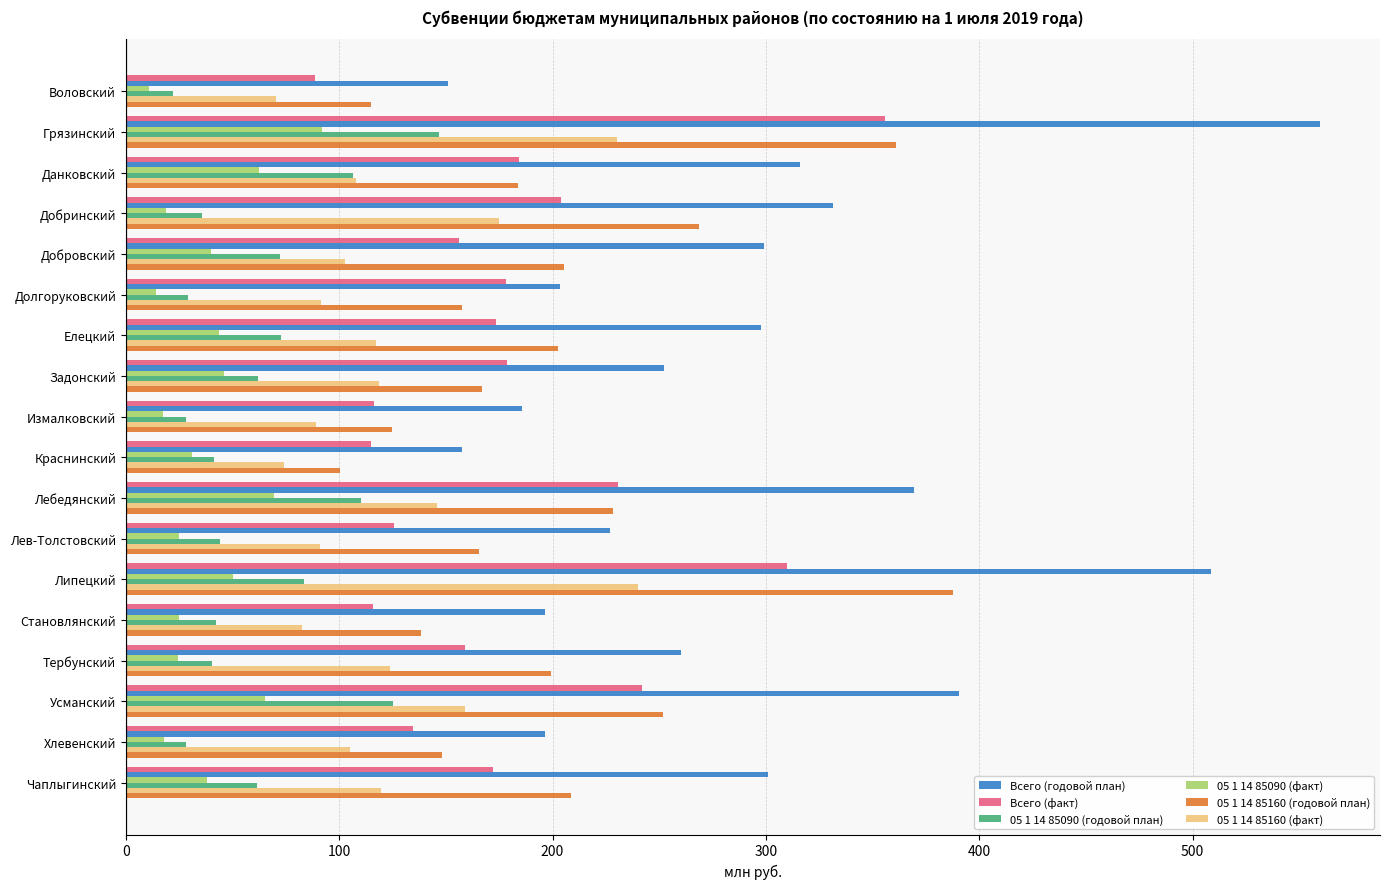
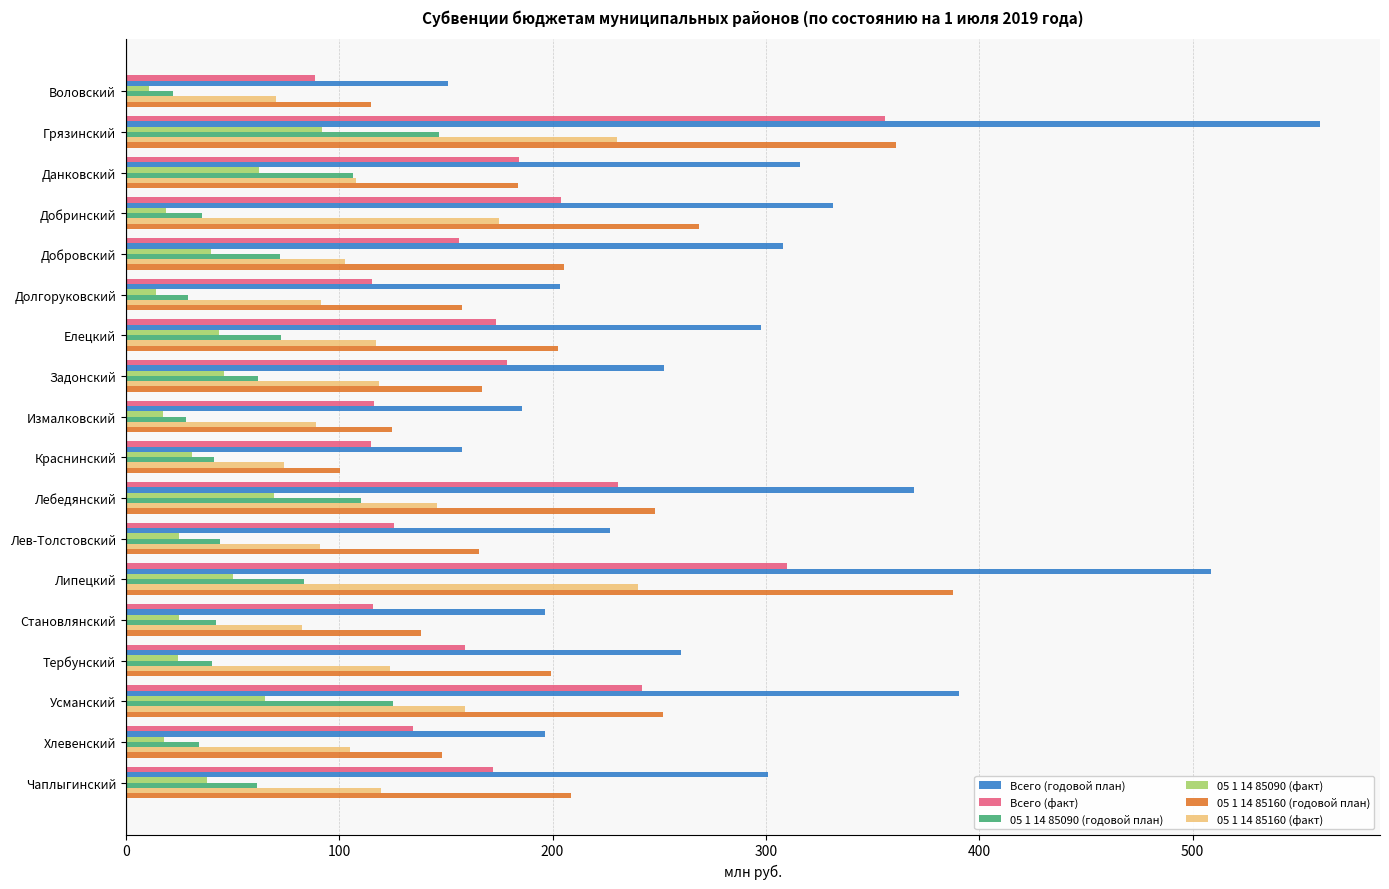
Всего (годовой план), Добровский: 299 -> 308
Всего (факт), Долгоруковский: 178 -> 115
05 1 14 85160 (годовой план), Лебедянский: 228 -> 248
05 1 14 85090 (годовой план), Хлевенский: 28 -> 34
